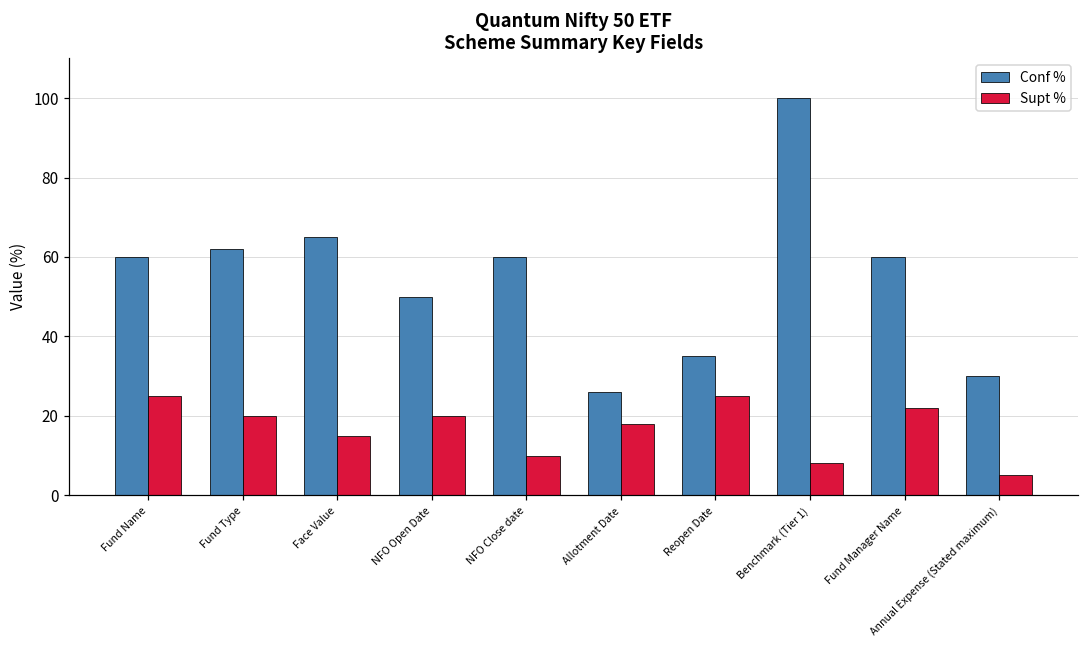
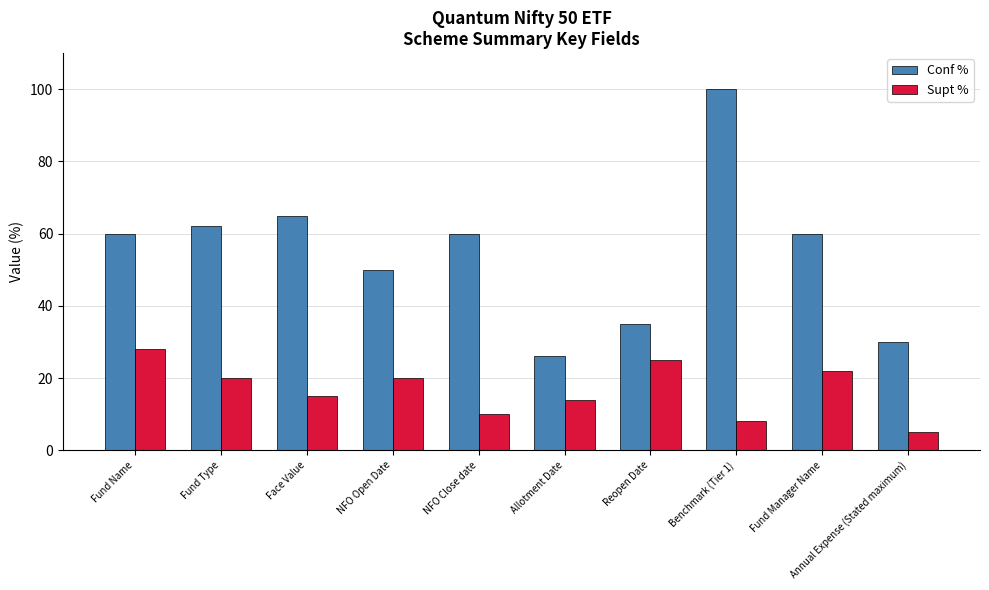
Supt %, Fund Name: 25 -> 28
Supt %, Allotment Date: 18 -> 14
